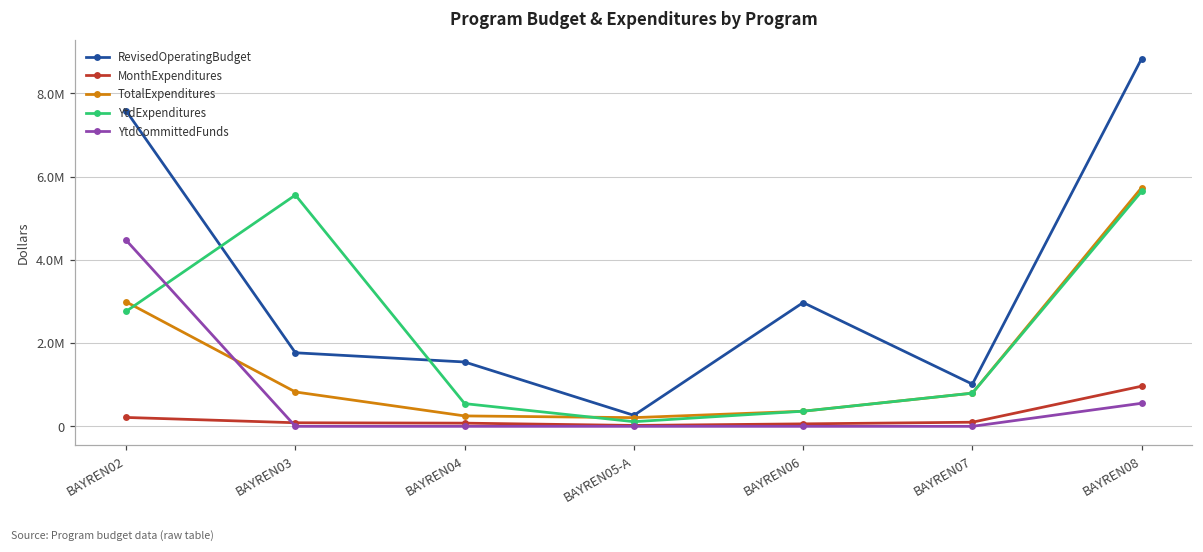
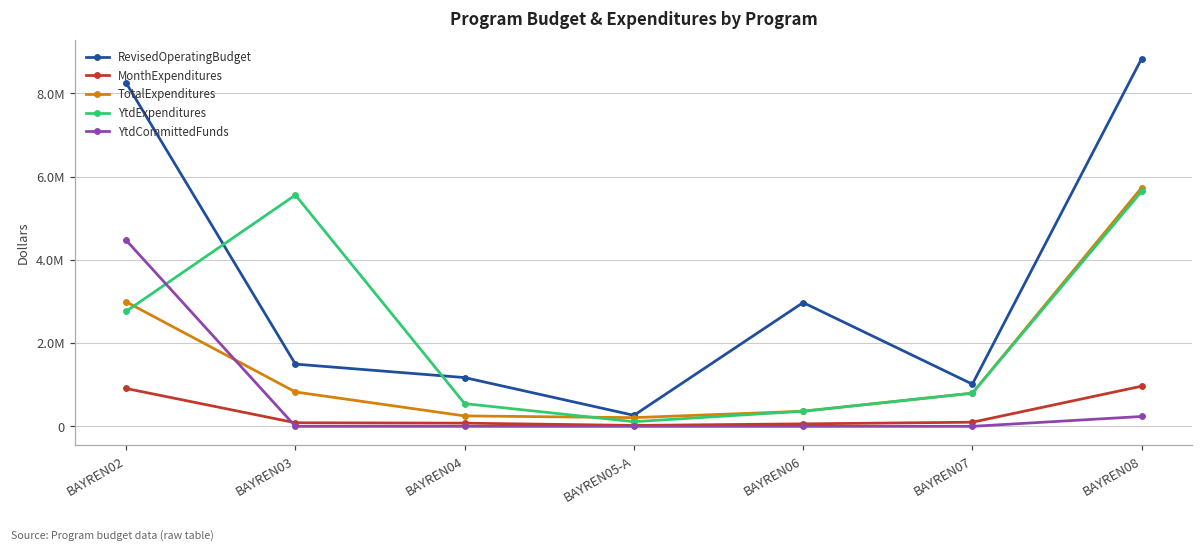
RevisedOperatingBudget, BAYREN02: 7600000 -> 8200000
MonthExpenditures, BAYREN02: 200000 -> 900000
RevisedOperatingBudget, BAYREN03: 1800000 -> 1500000
RevisedOperatingBudget, BAYREN04: 1500000 -> 1200000
YtdCommittedFunds, BAYREN08: 600000 -> 200000
